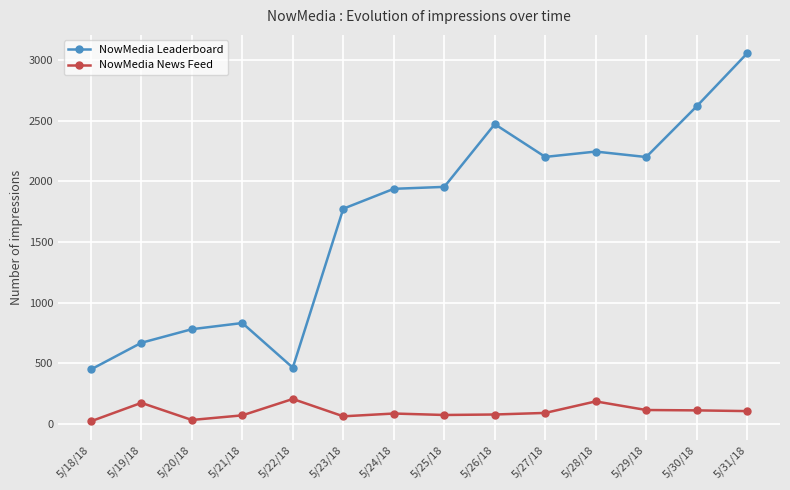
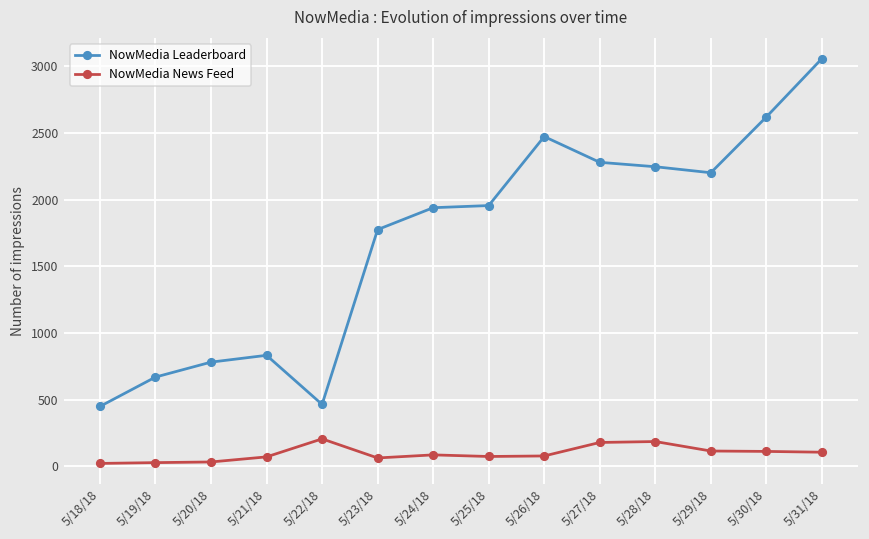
NowMedia News Feed, 5/19/18: 180 -> 30
NowMedia Leaderboard, 5/27/18: 2200 -> 2280
NowMedia News Feed, 5/27/18: 90 -> 180
